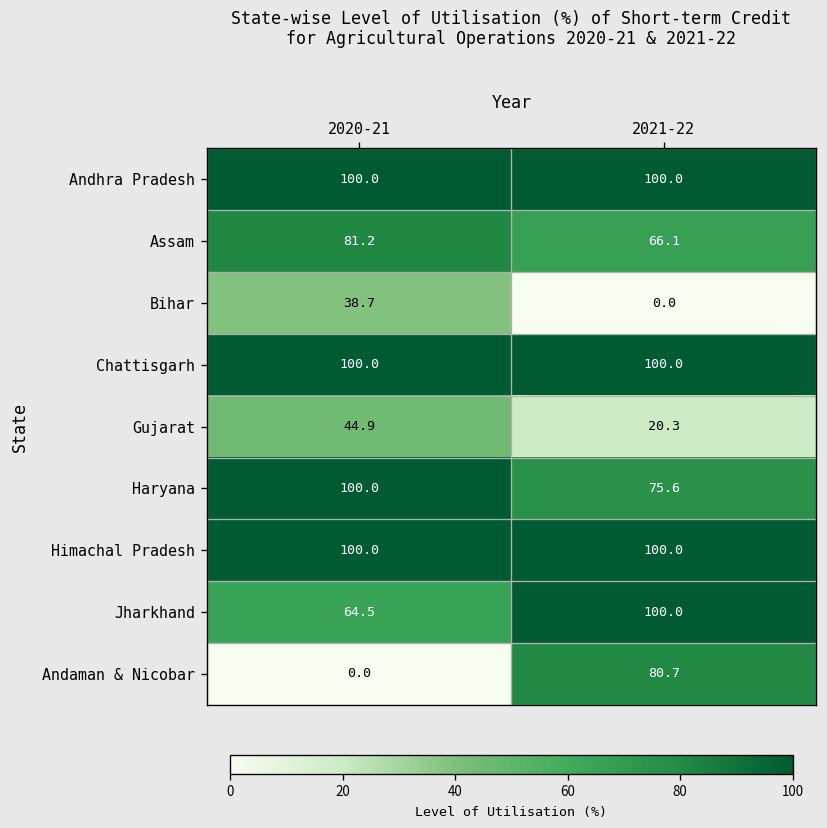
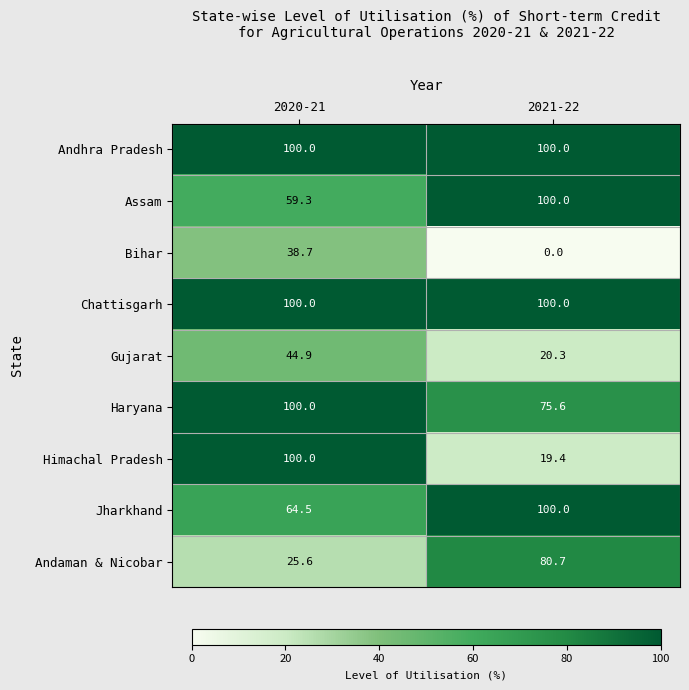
Assam, 2020-21: 81.2 -> 59.3
Assam, 2021-22: 66.1 -> 100.0
Himachal Pradesh, 2021-22: 100.0 -> 19.4
Andaman & Nicobar, 2020-21: 0.0 -> 25.6
